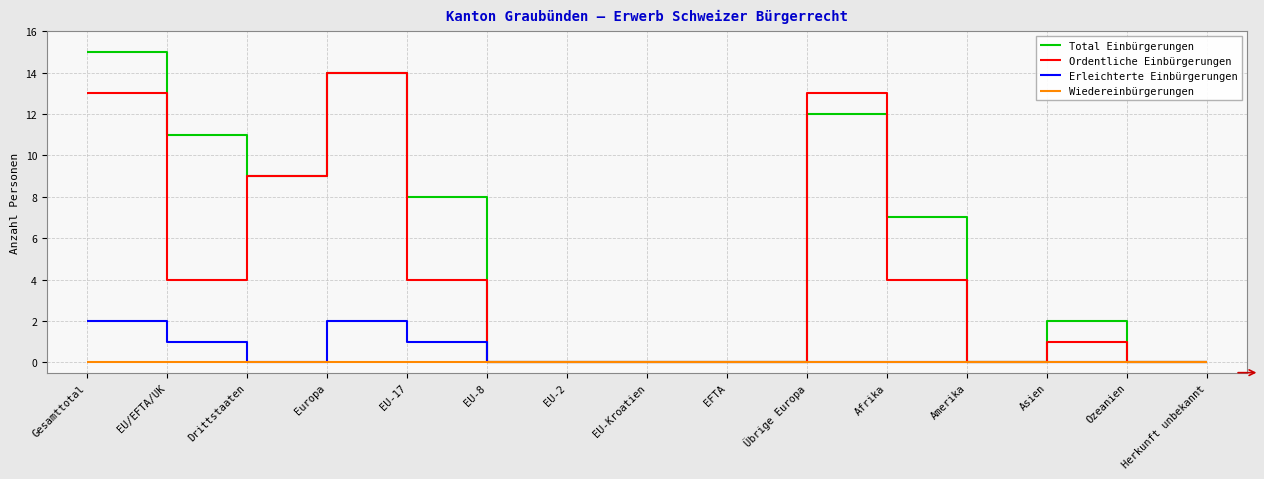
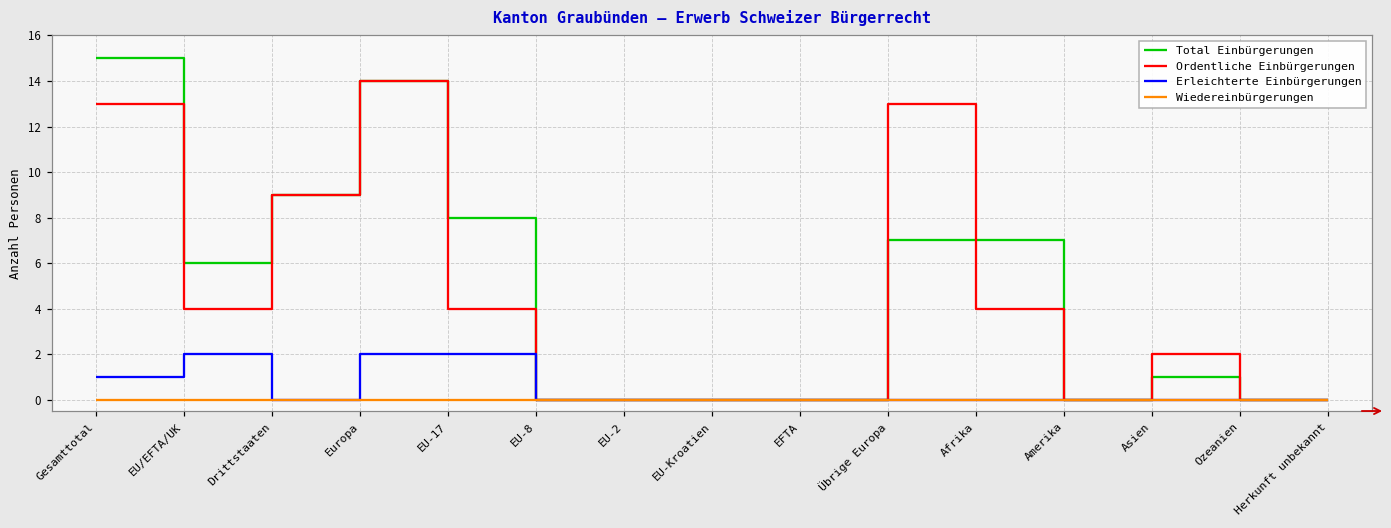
Erleichterte Einbürgerungen, Gesamttotal: 2 -> 1
Total Einbürgerungen, EU/EFTA/UK: 11 -> 6
Erleichterte Einbürgerungen, EU/EFTA/UK: 1 -> 2
Erleichterte Einbürgerungen, EU-17: 1 -> 2
Total Einbürgerungen, Übrige Europa: 12 -> 7
Total Einbürgerungen, Asien: 2 -> 1
Ordentliche Einbürgerungen, Asien: 1 -> 2
